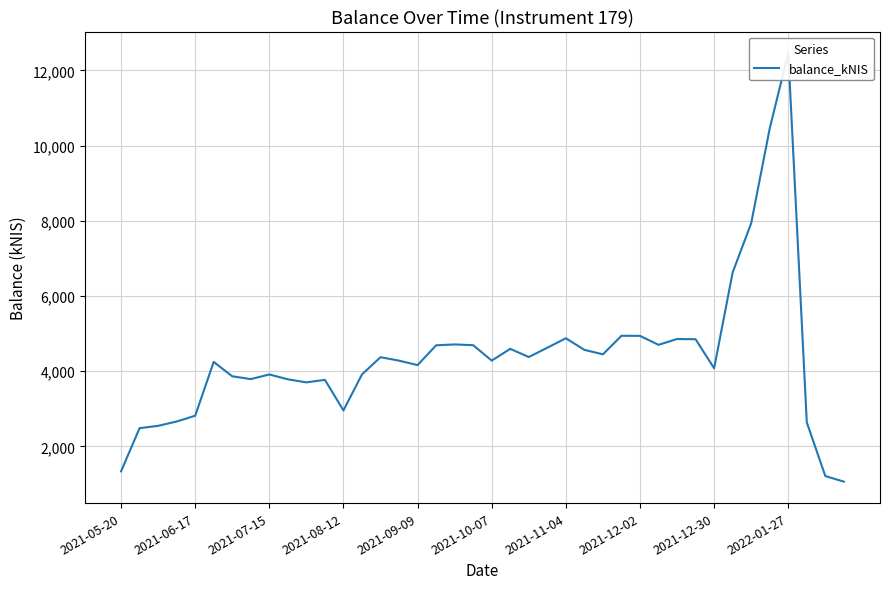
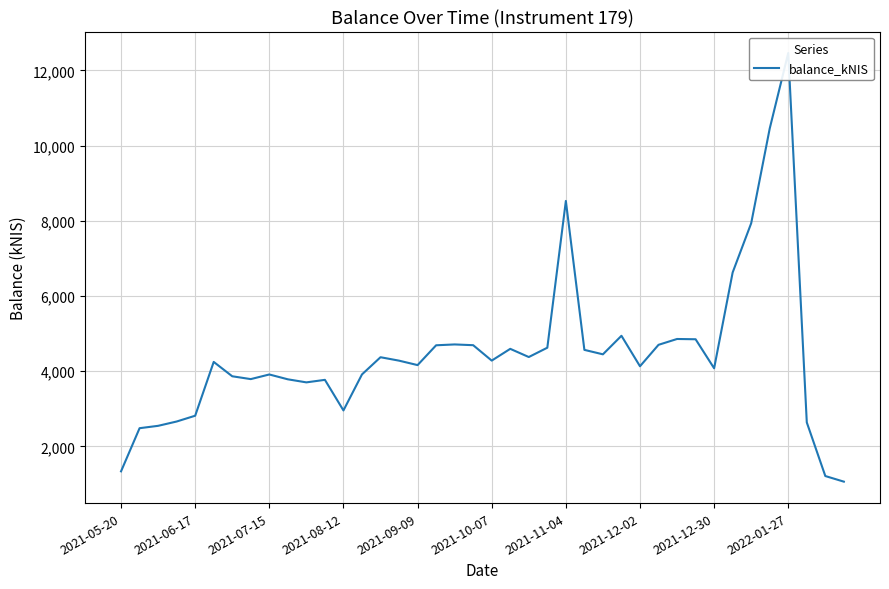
2021-11-04: 4,900 -> 8,500
2021-12-02: 4,900 -> 4,100
